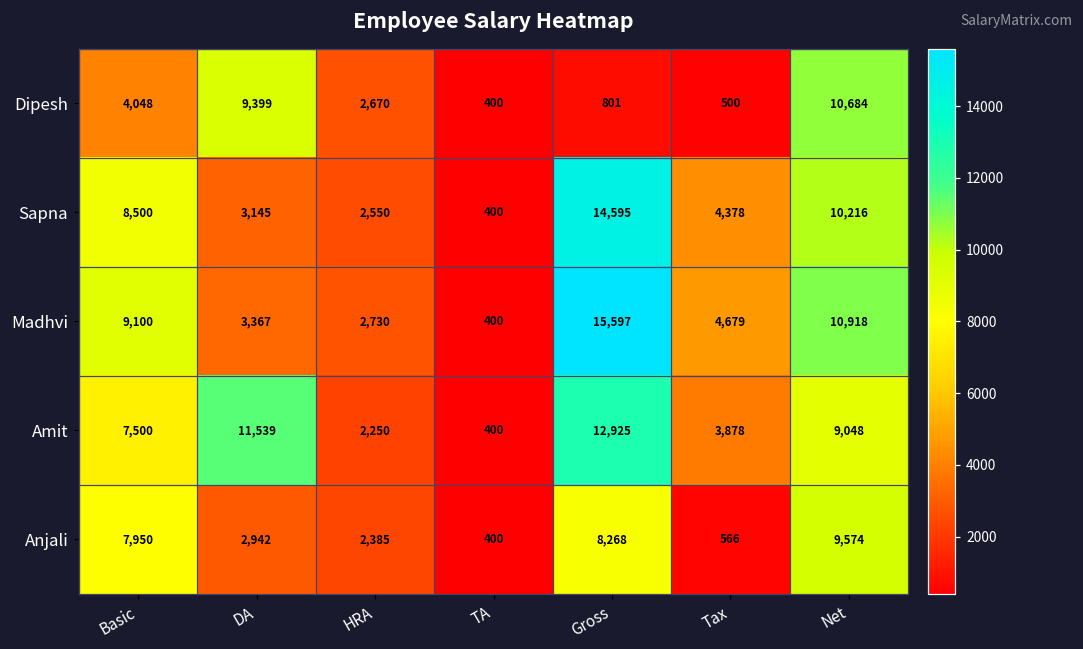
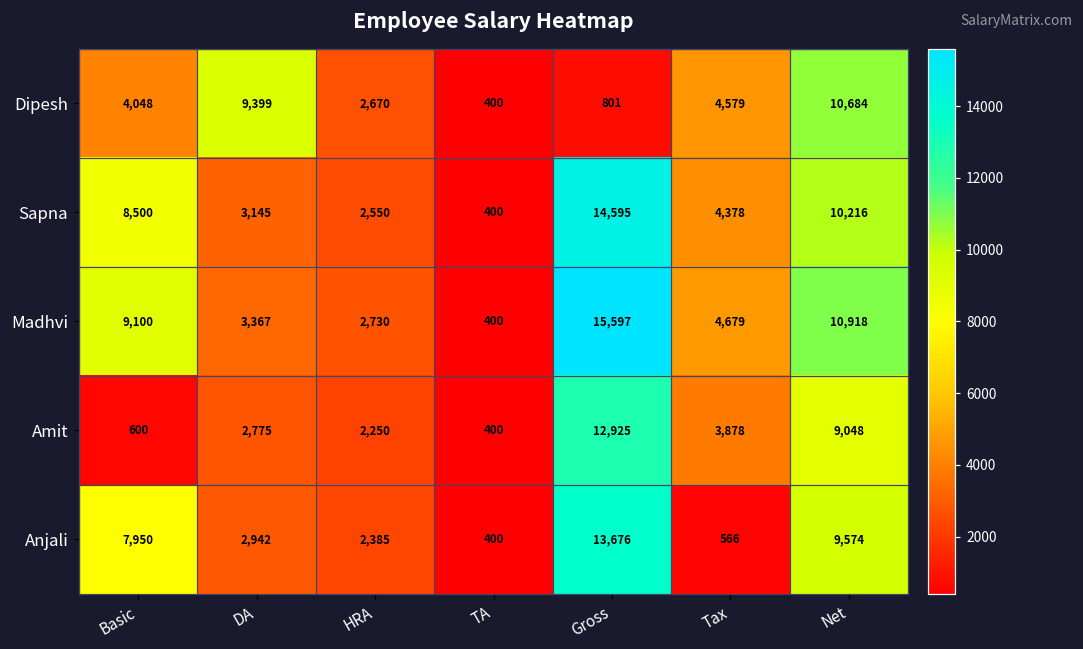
Dipesh, Tax: 500 -> 4,579
Amit, Basic: 7,500 -> 600
Amit, DA: 11,539 -> 2,775
Anjali, Gross: 8,268 -> 13,676
